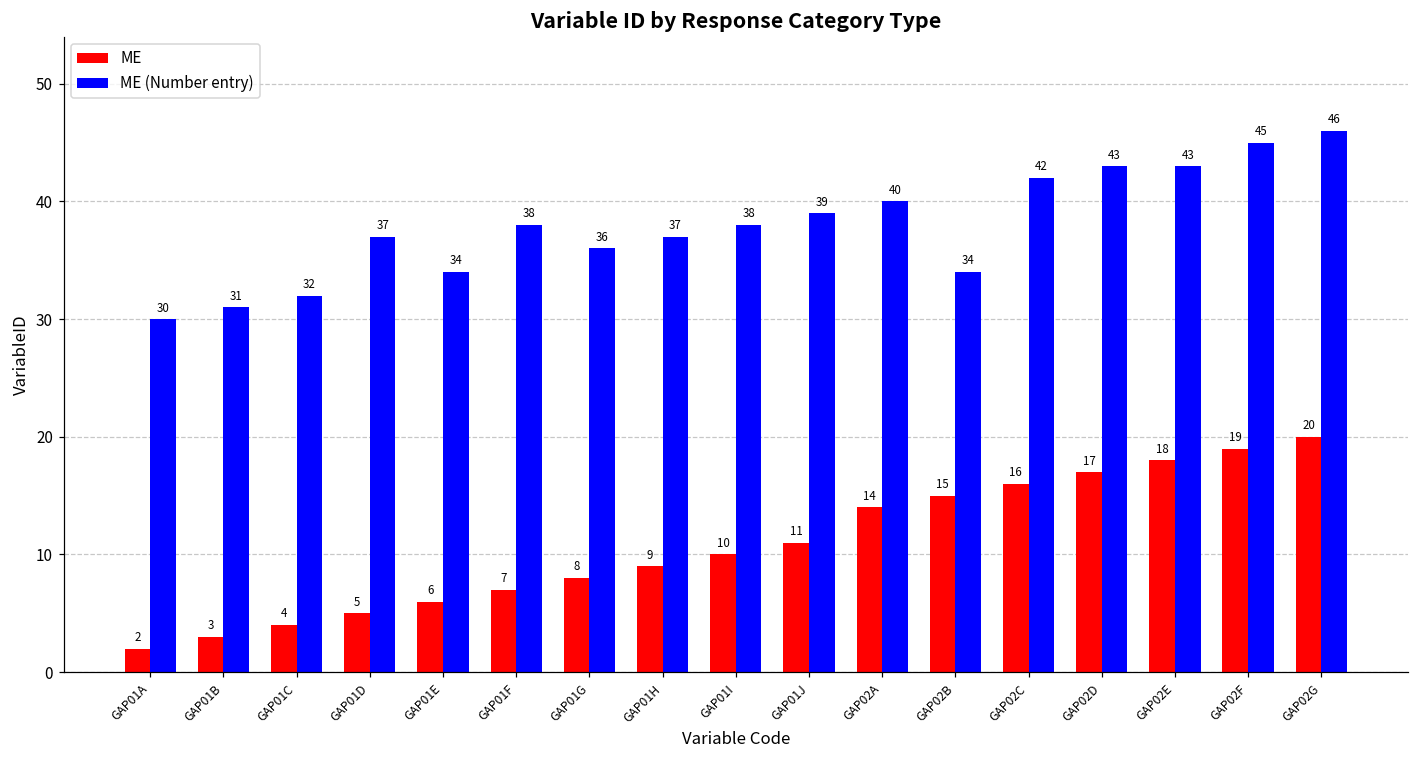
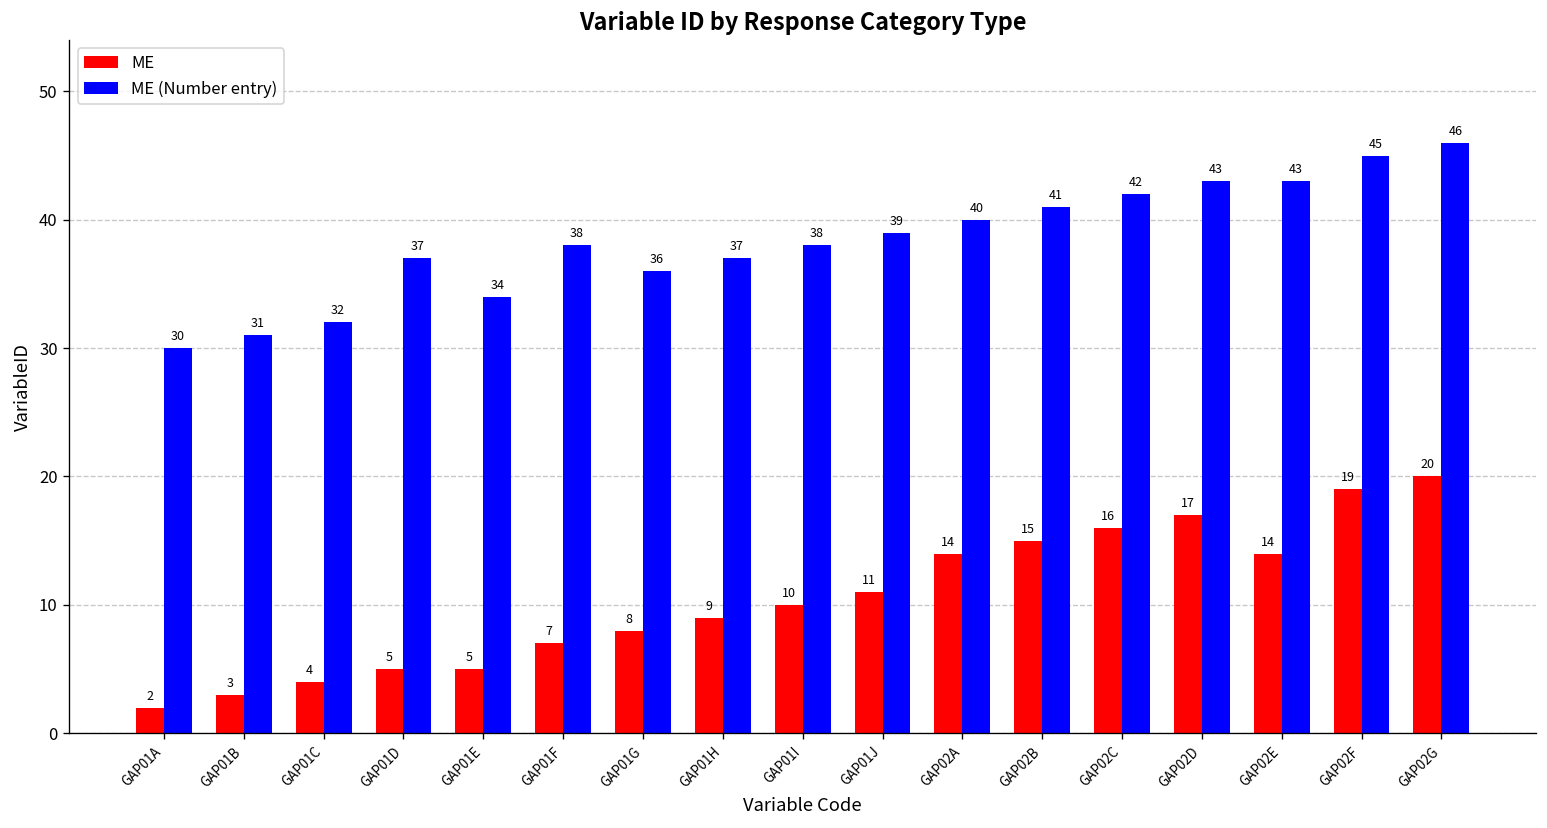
ME, GAP01E: 6 -> 5
ME (Number entry), GAP02B: 34 -> 41
ME, GAP02E: 18 -> 14
